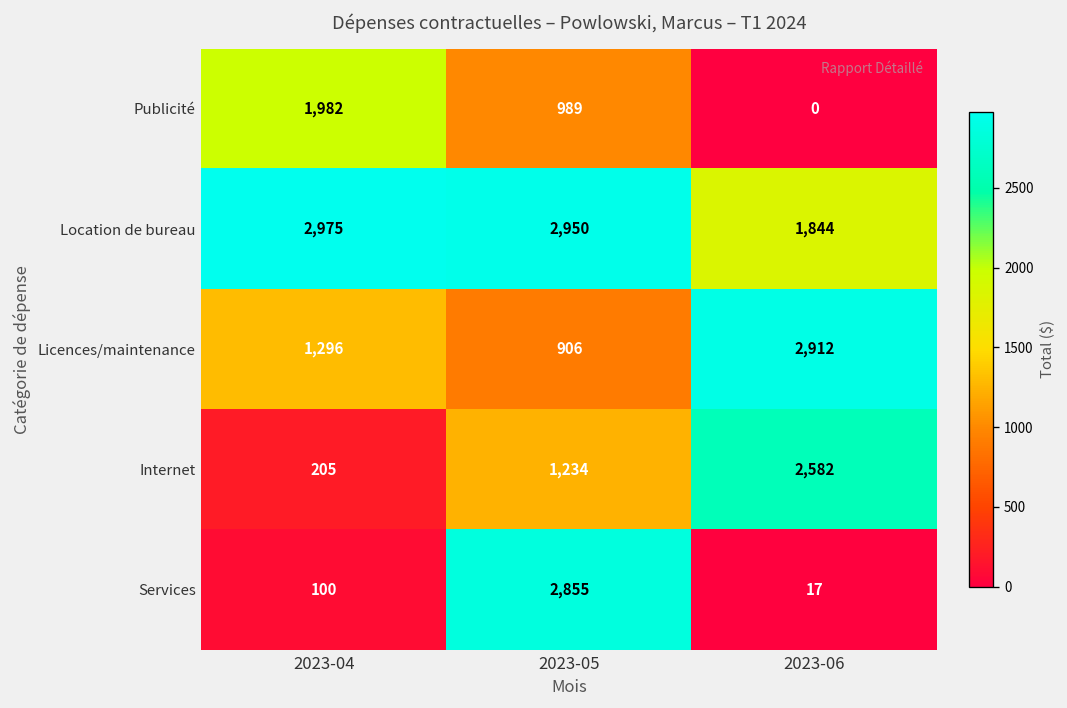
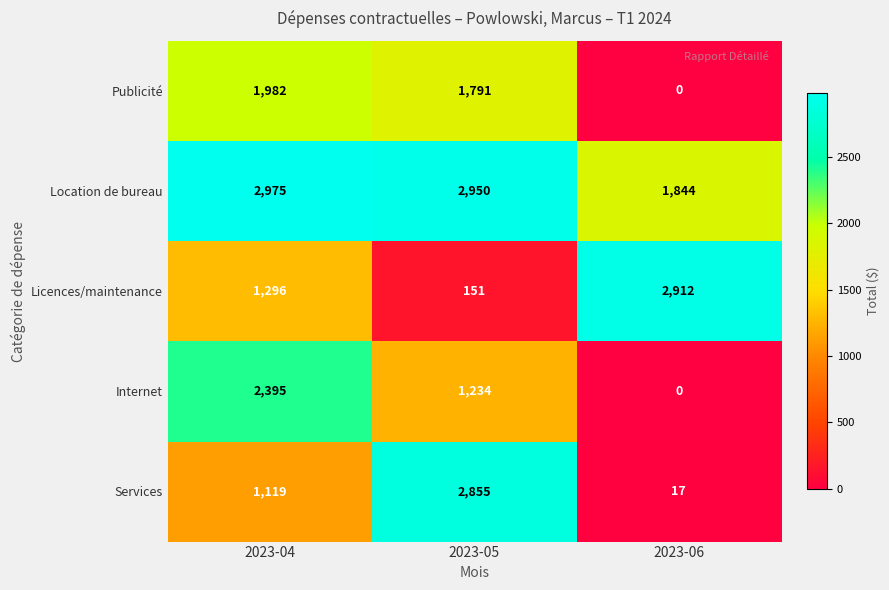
Publicité, 2023-05: 989 -> 1,791
Licences/maintenance, 2023-05: 906 -> 151
Internet, 2023-04: 205 -> 2,395
Internet, 2023-06: 2,582 -> 0
Services, 2023-04: 100 -> 1,119
